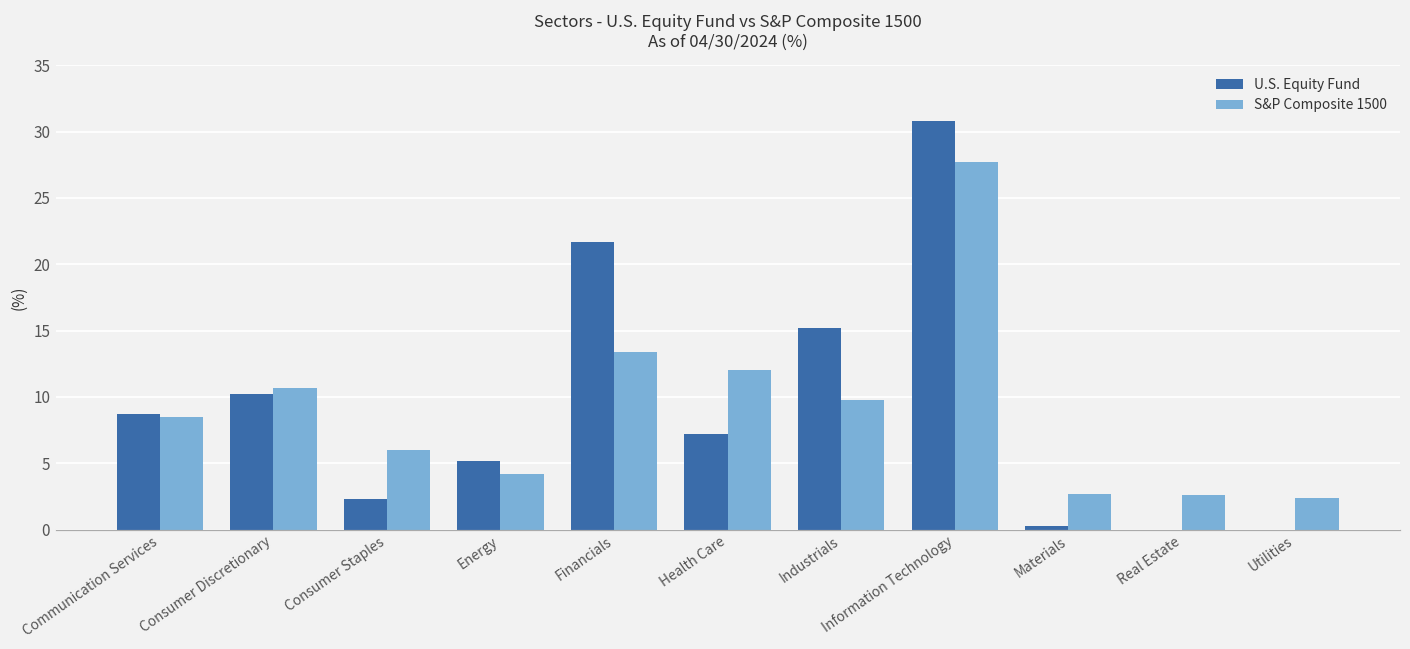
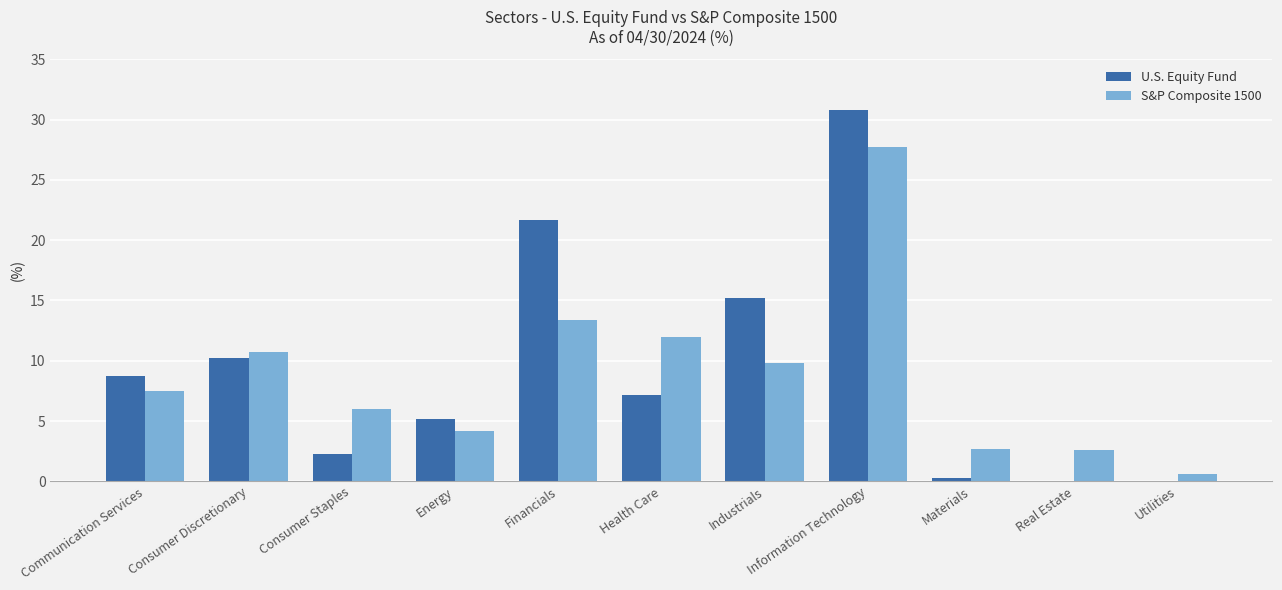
S&P Composite 1500, Communication Services: 8.5 -> 7.5
S&P Composite 1500, Utilities: 2.4 -> 0.6
